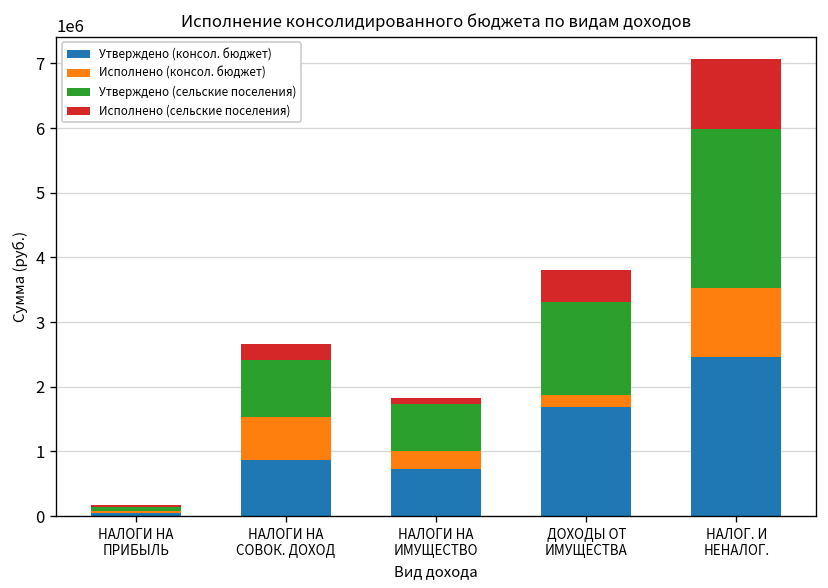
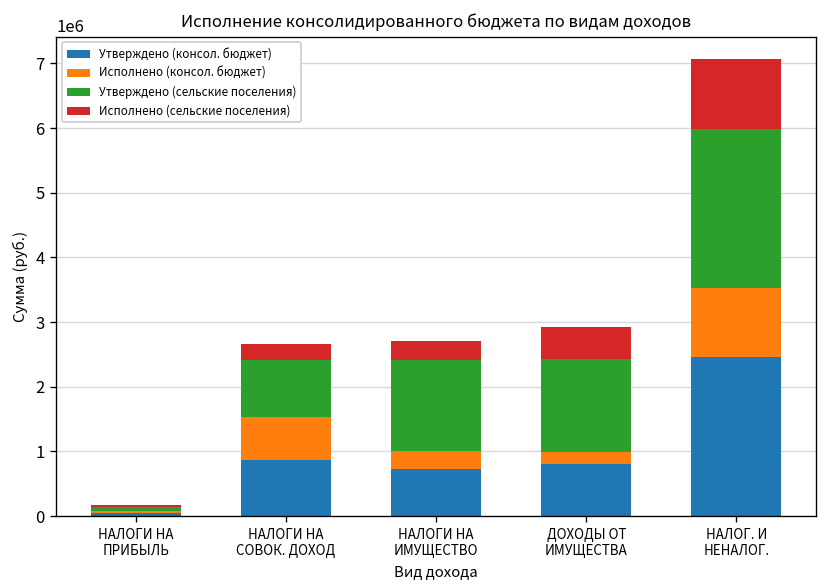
Утверждено (сельские поселения), НАЛОГИ НА ИМУЩЕСТВО: 700000 -> 1400000
Исполнено (сельские поселения), НАЛОГИ НА ИМУЩЕСТВО: 100000 -> 300000
Утверждено (консол. бюджет), ДОХОДЫ ОТ ИМУЩЕСТВА: 1700000 -> 800000
